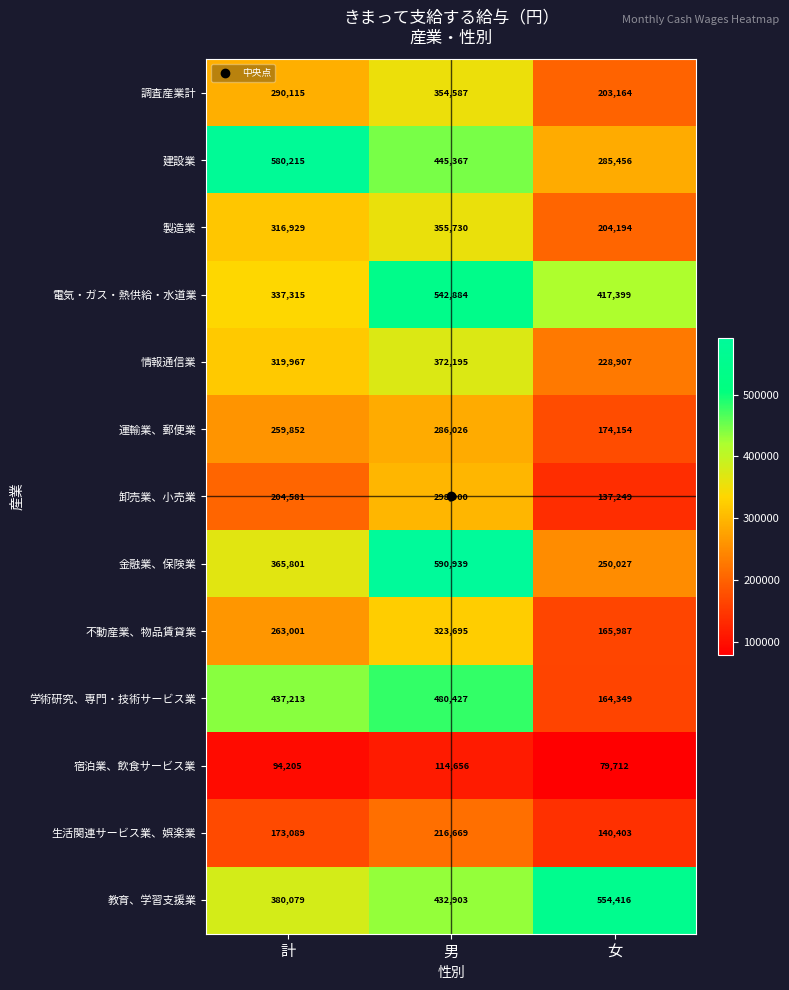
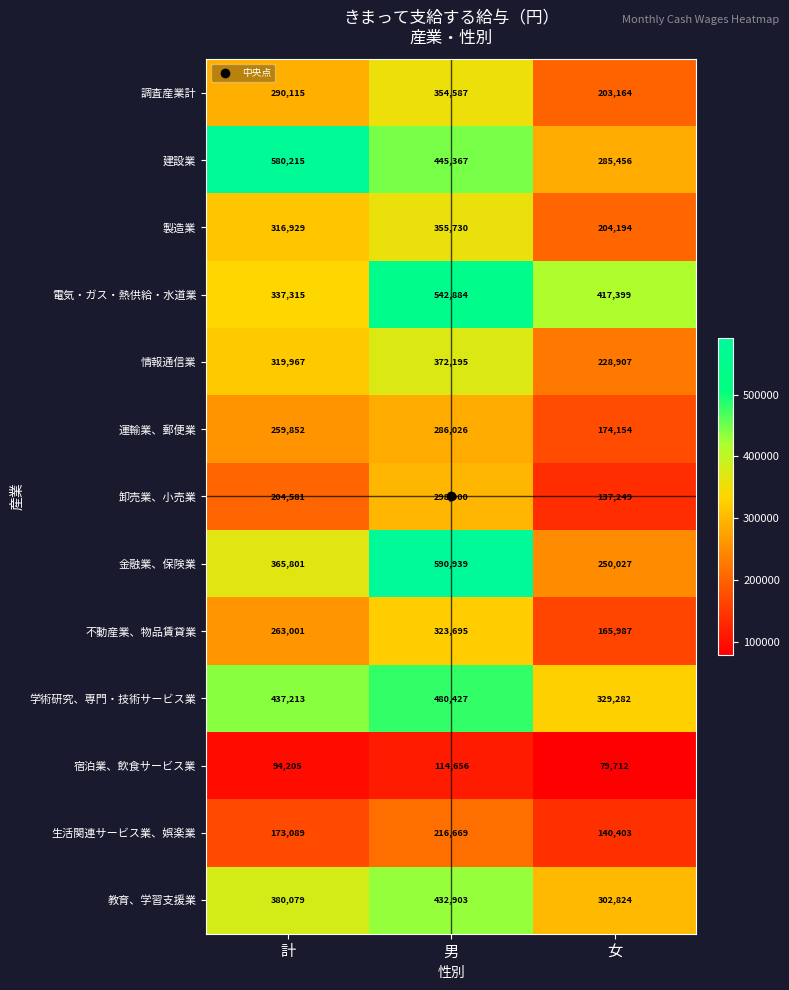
学術研究、専門・技術サービス業, 女: 164,349 -> 329,282
教育、学習支援業, 女: 554,416 -> 302,824
